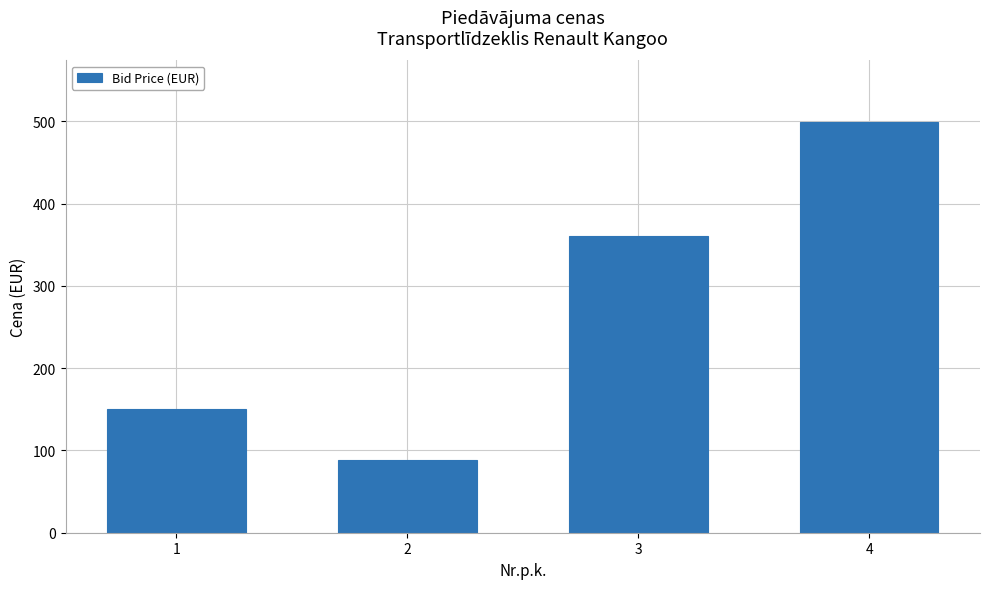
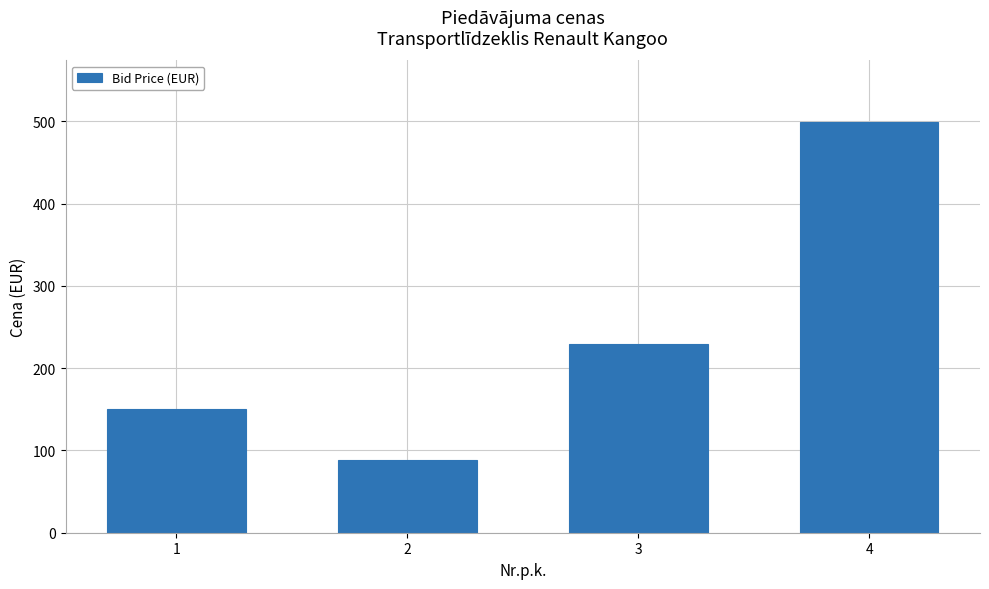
3: 360 -> 230
